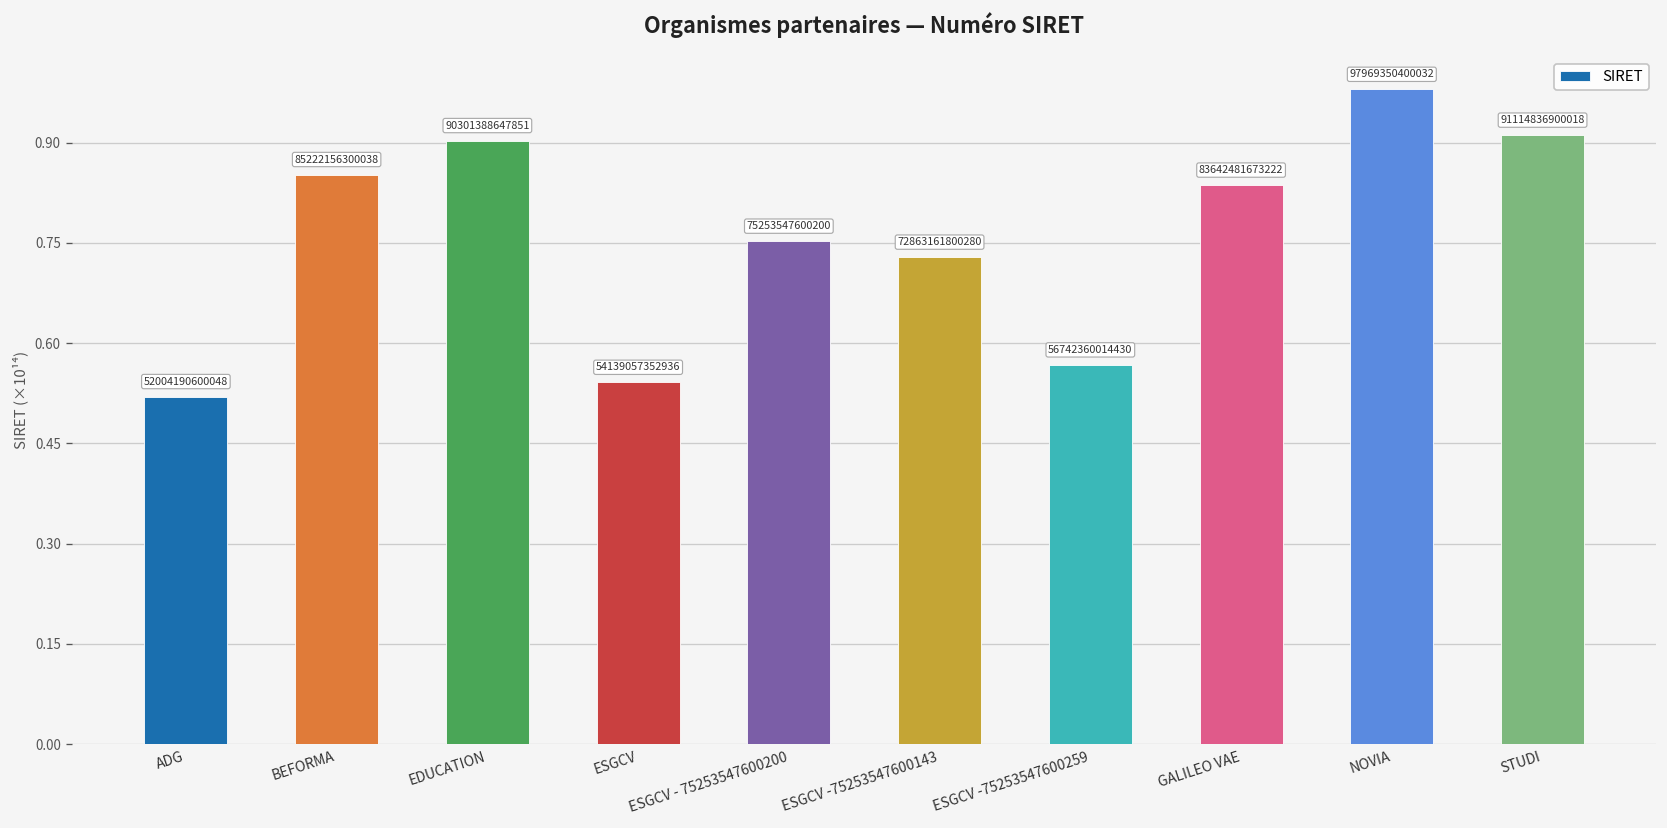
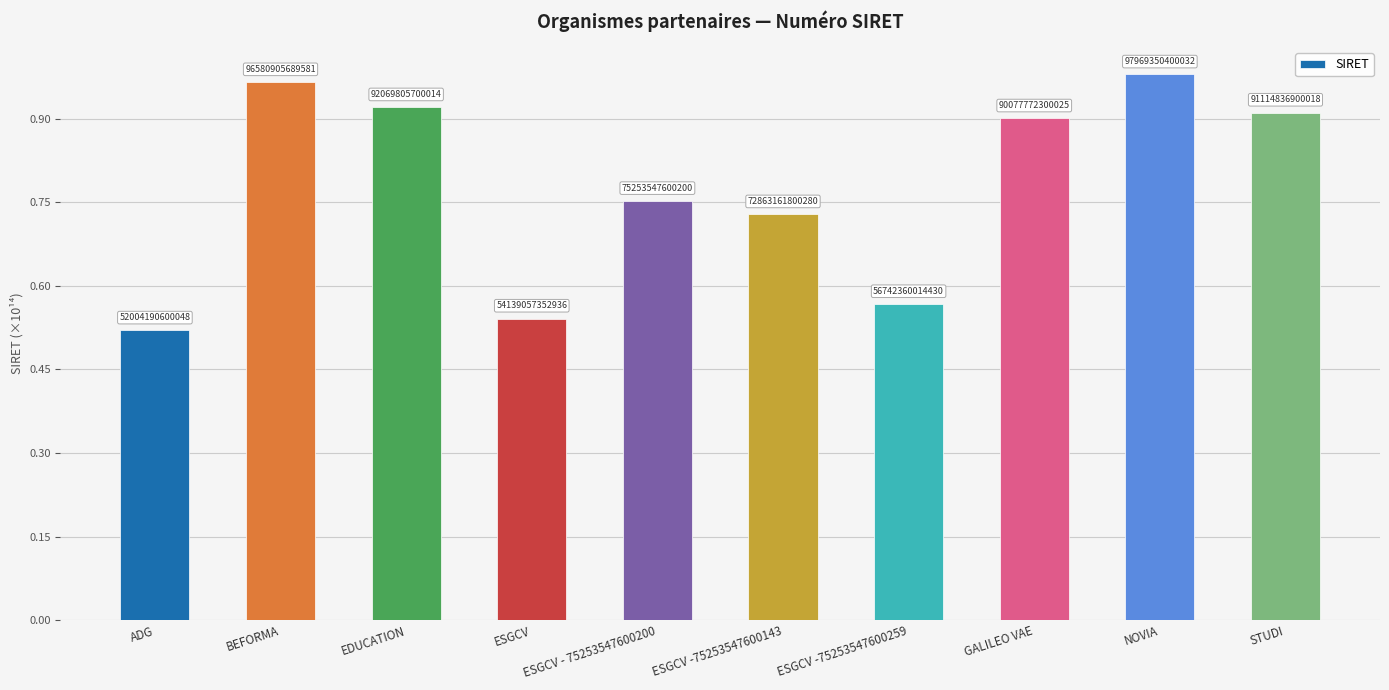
BEFORMA: 85222156300038 -> 96580905689581
EDUCATION: 90301388647851 -> 92069805700014
GALILEO VAE: 83642481673222 -> 90077772300025
